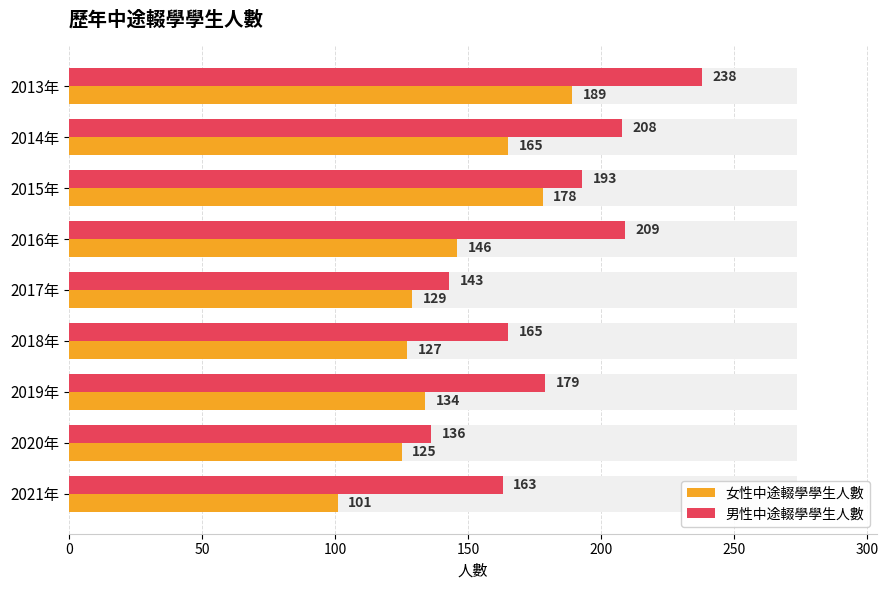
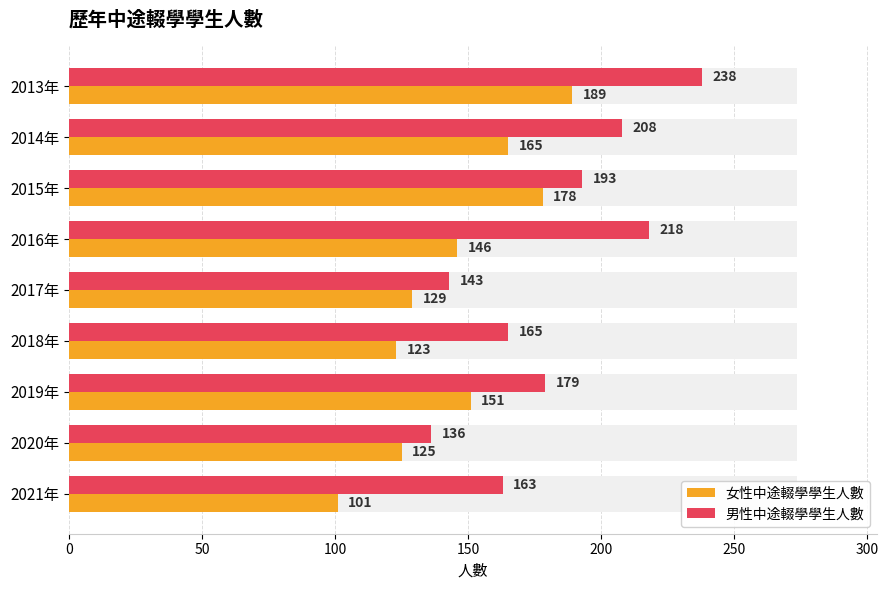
男性中途輟學學生人數, 2016年: 209 -> 218
女性中途輟學學生人數, 2018年: 127 -> 123
女性中途輟學學生人數, 2019年: 134 -> 151
